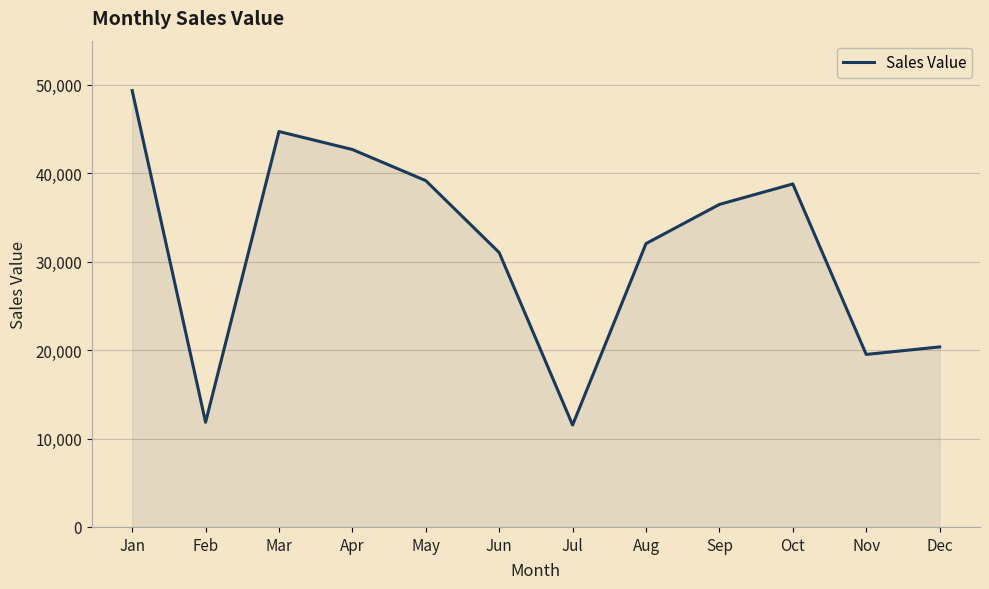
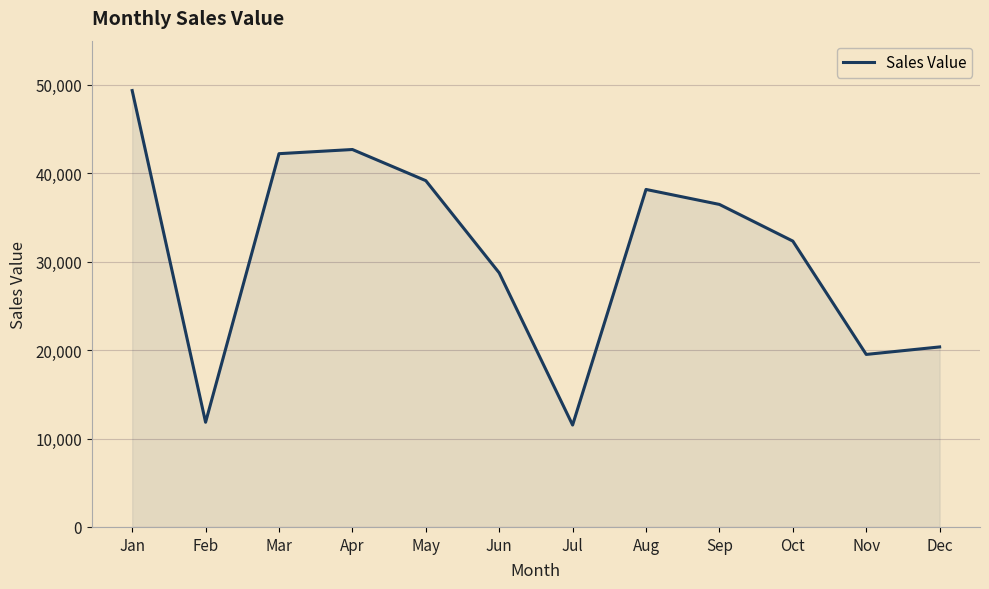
Mar: 45,000 -> 42,000
Jun: 31,000 -> 29,000
Aug: 32,000 -> 38,000
Oct: 39,000 -> 32,000
